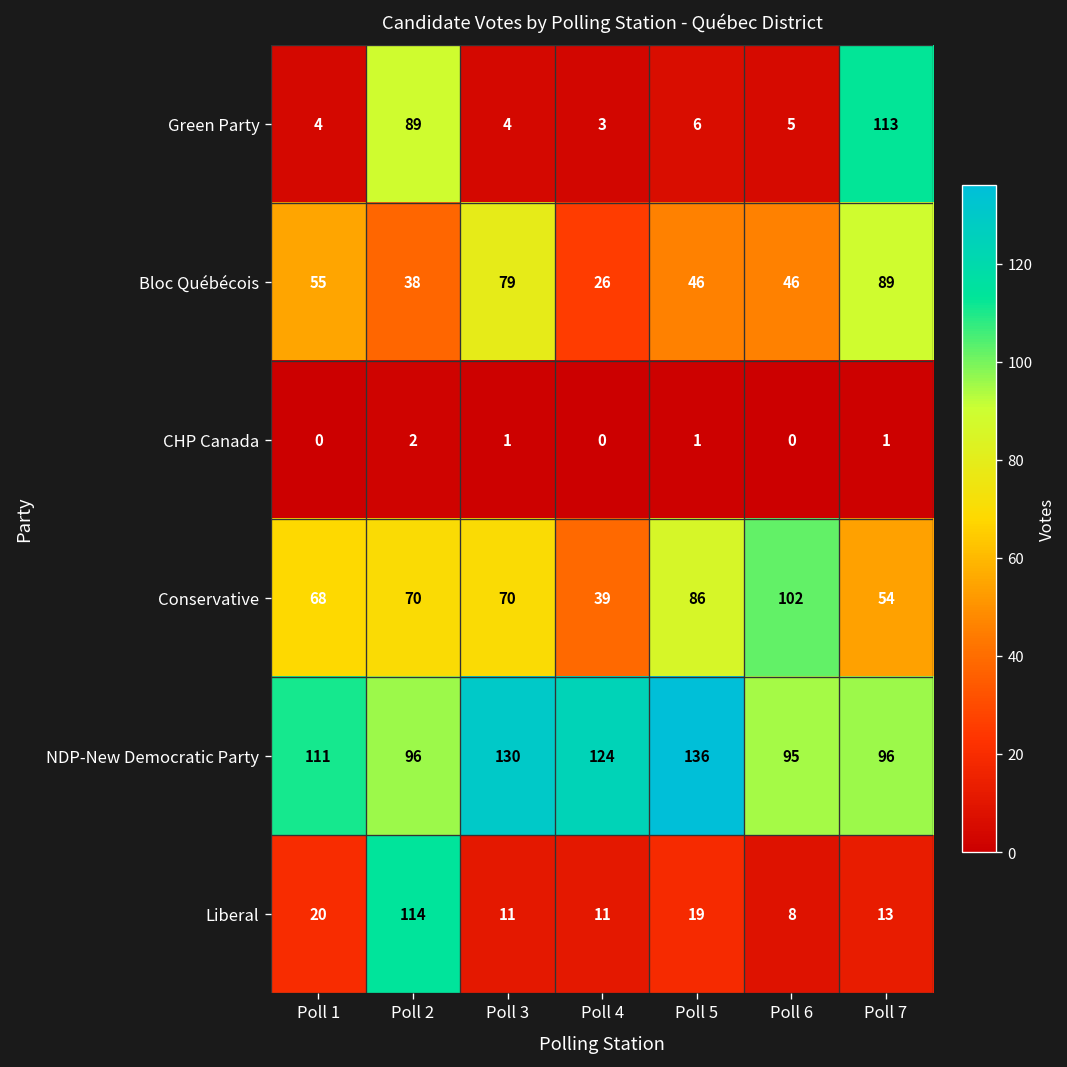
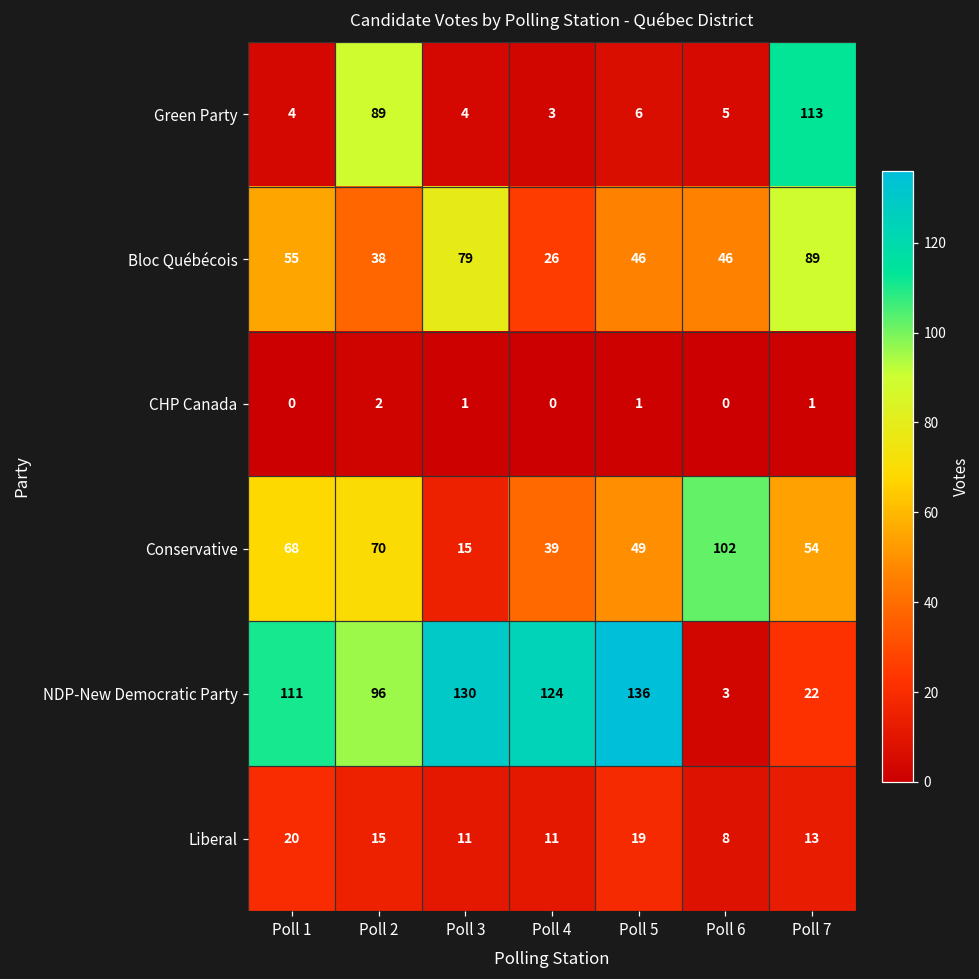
Conservative, Poll 3: 70 -> 15
Conservative, Poll 5: 86 -> 49
NDP-New Democratic Party, Poll 6: 95 -> 3
NDP-New Democratic Party, Poll 7: 96 -> 22
Liberal, Poll 2: 114 -> 15
